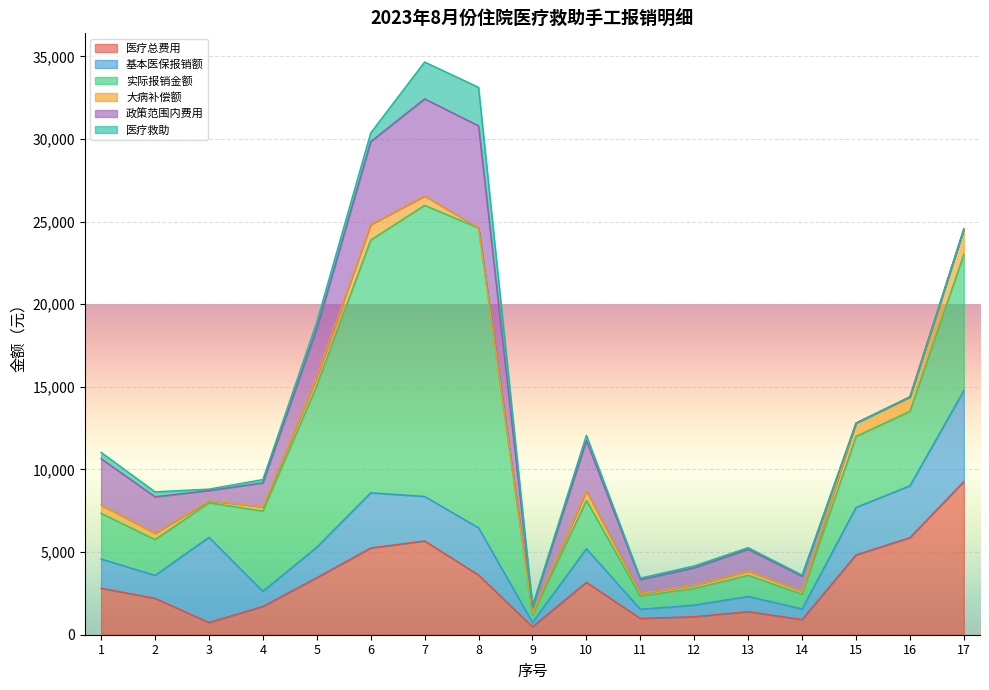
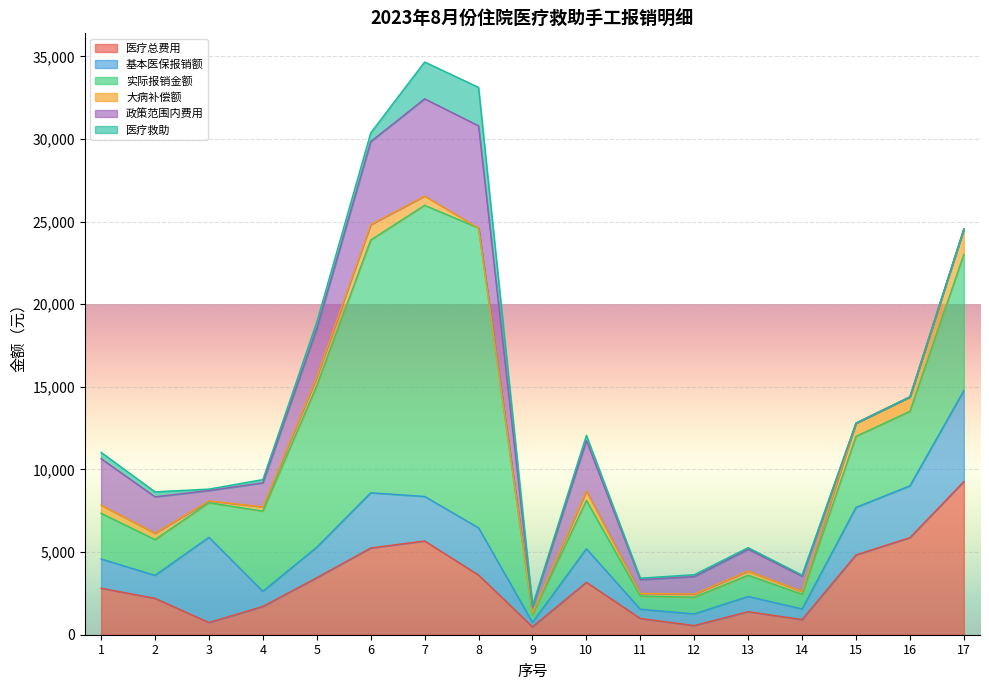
医疗总费用, 12: 1,100 -> 600
